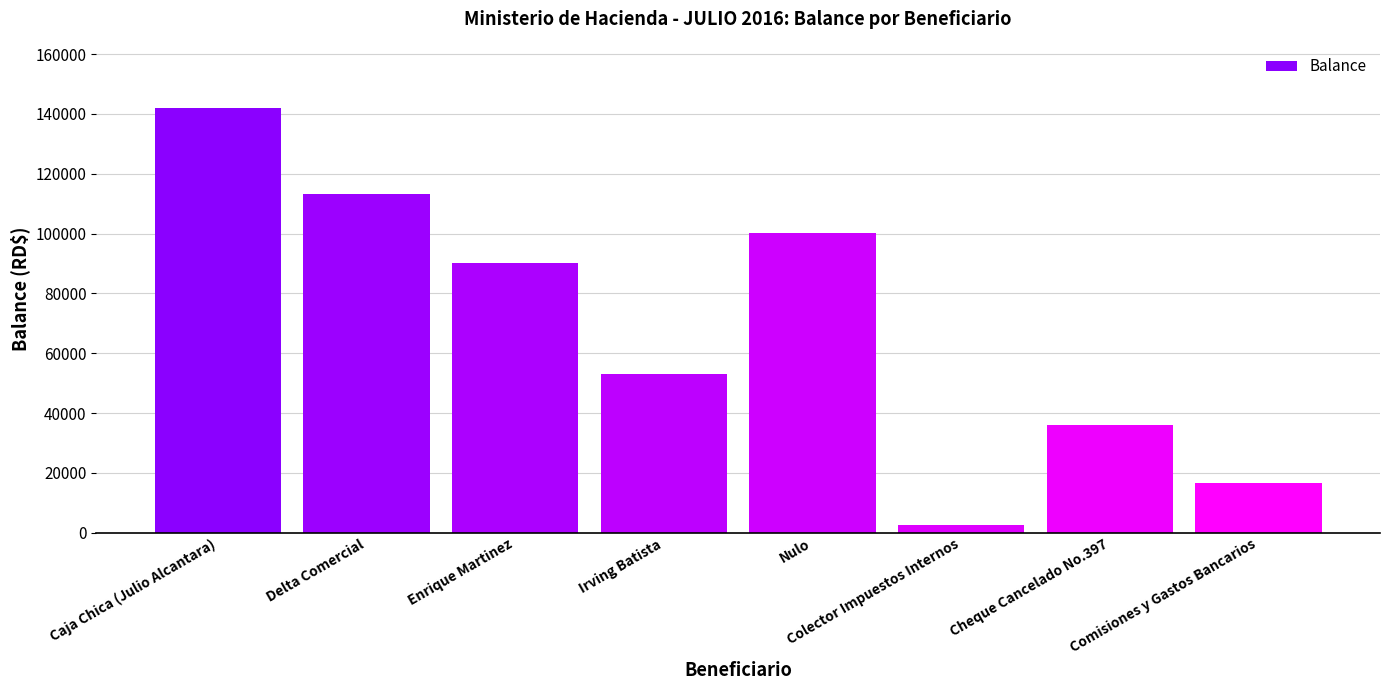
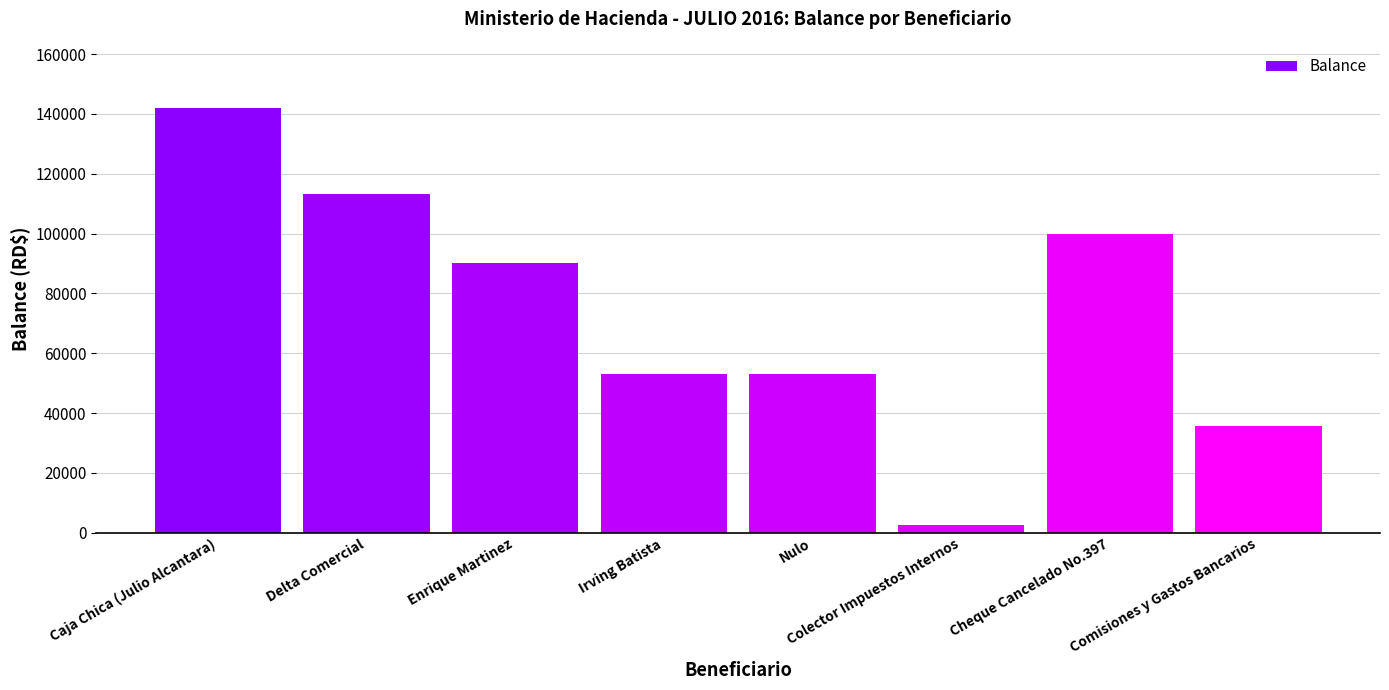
Nulo: 100000 -> 53000
Cheque Cancelado No.397: 36000 -> 100000
Comisiones y Gastos Bancarios: 17000 -> 36000
